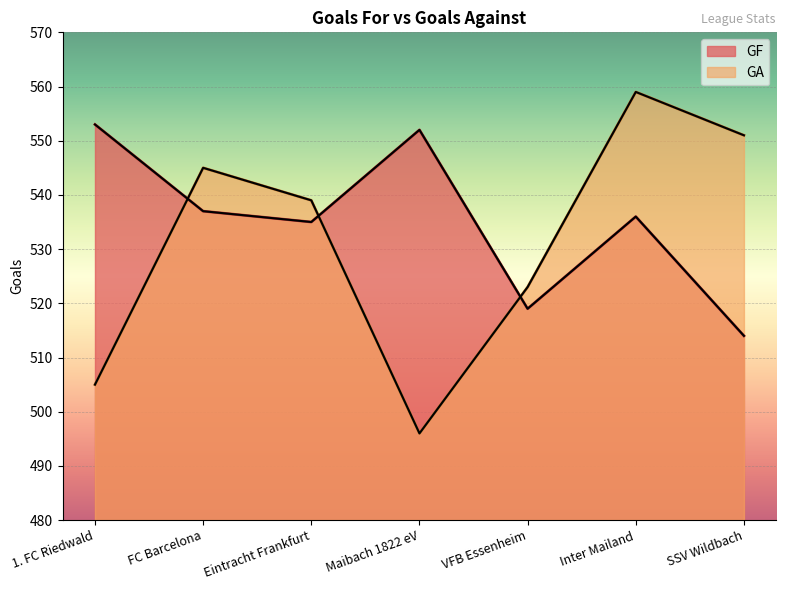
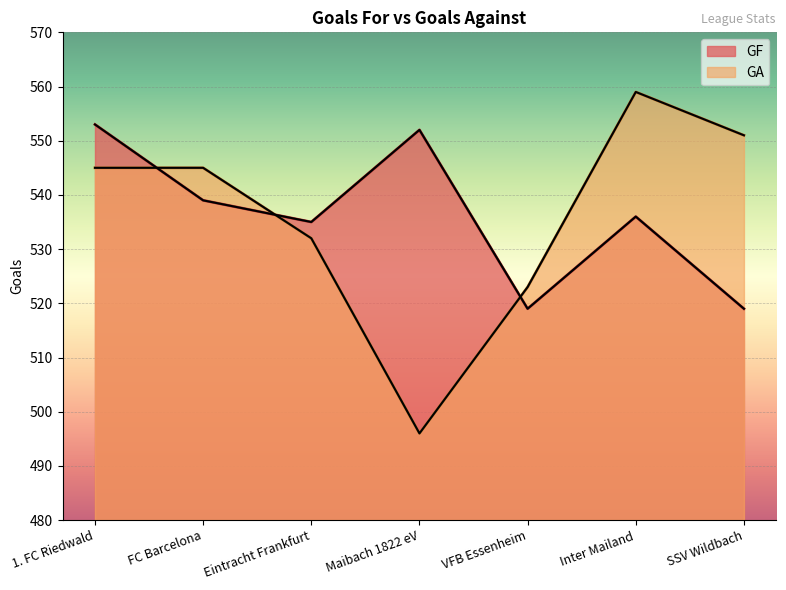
GA, 1. FC Riedwald: 505 -> 545
GF, FC Barcelona: 537 -> 539
GA, Eintracht Frankfurt: 539 -> 532
GF, SSV Wildbach: 514 -> 519
